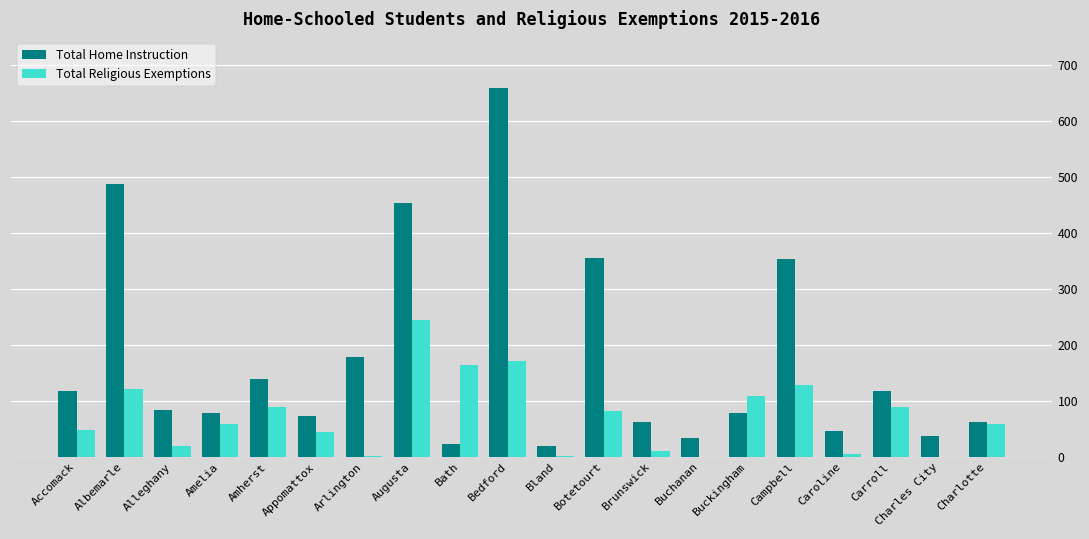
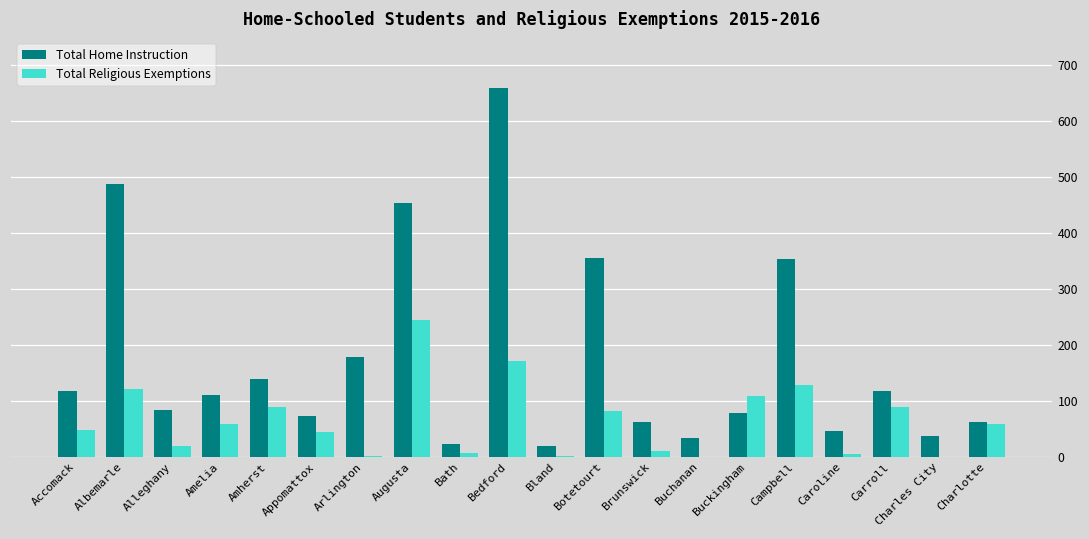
Total Home Instruction, Amelia: 80 -> 110
Total Religious Exemptions, Bath: 160 -> 10
